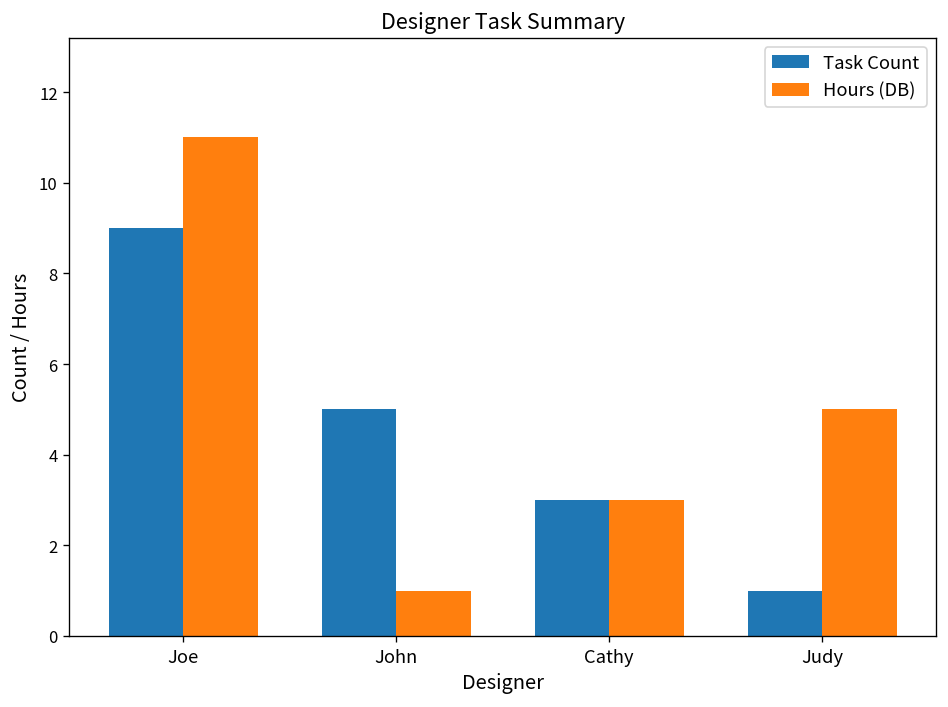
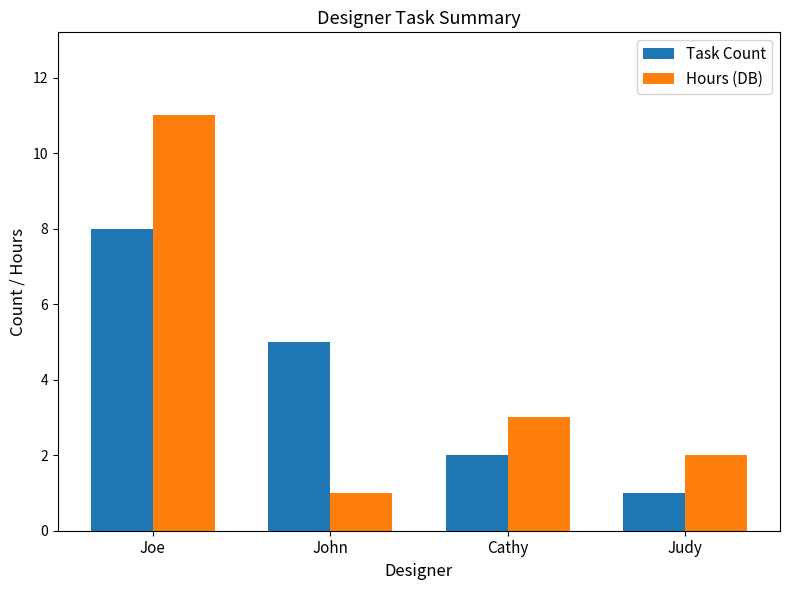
Task Count, Joe: 9 -> 8
Task Count, Cathy: 3 -> 2
Hours (DB), Judy: 5 -> 2
